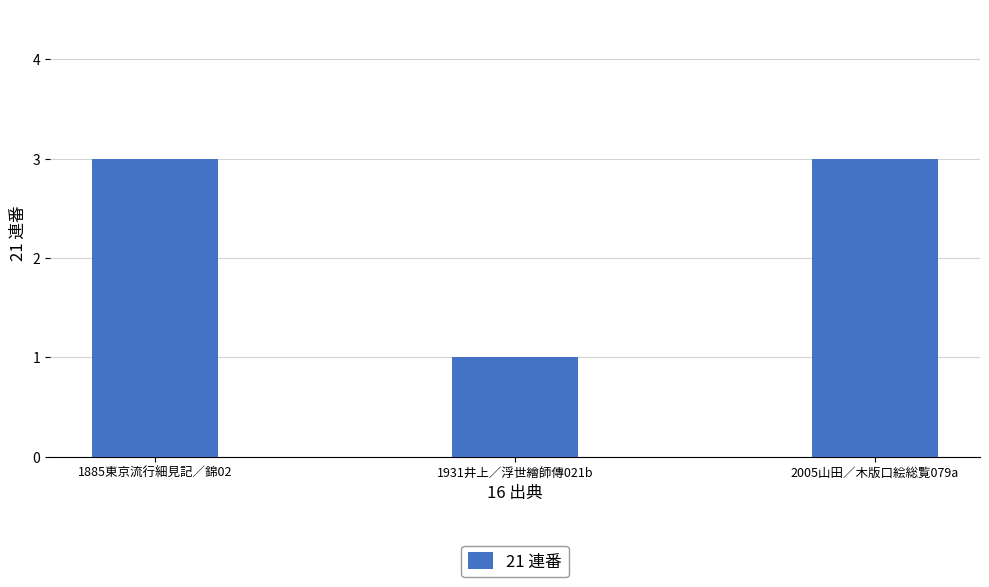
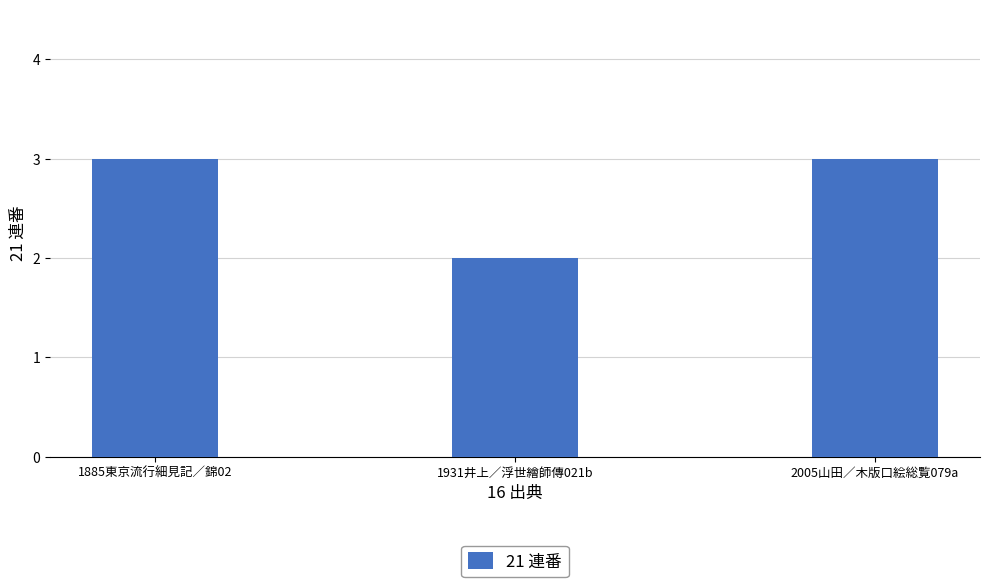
1931井上／浮世繪師傳021b: 1 -> 2
